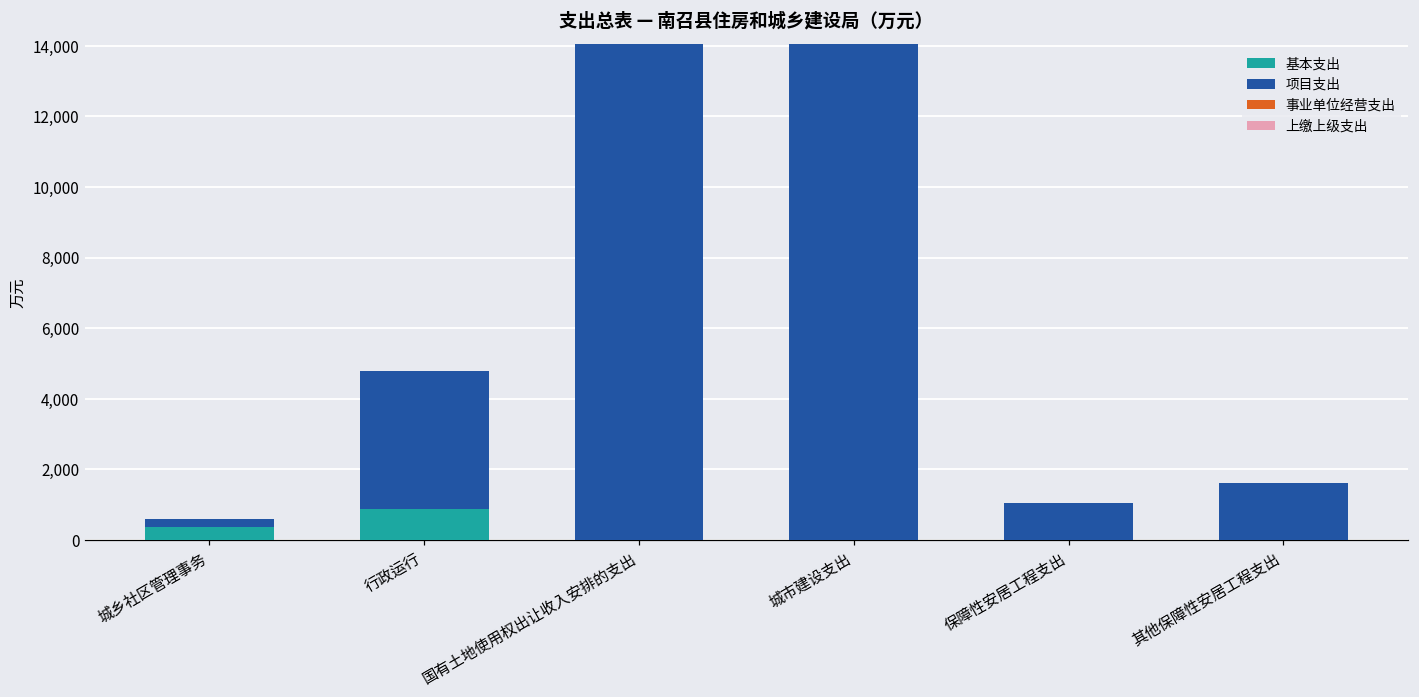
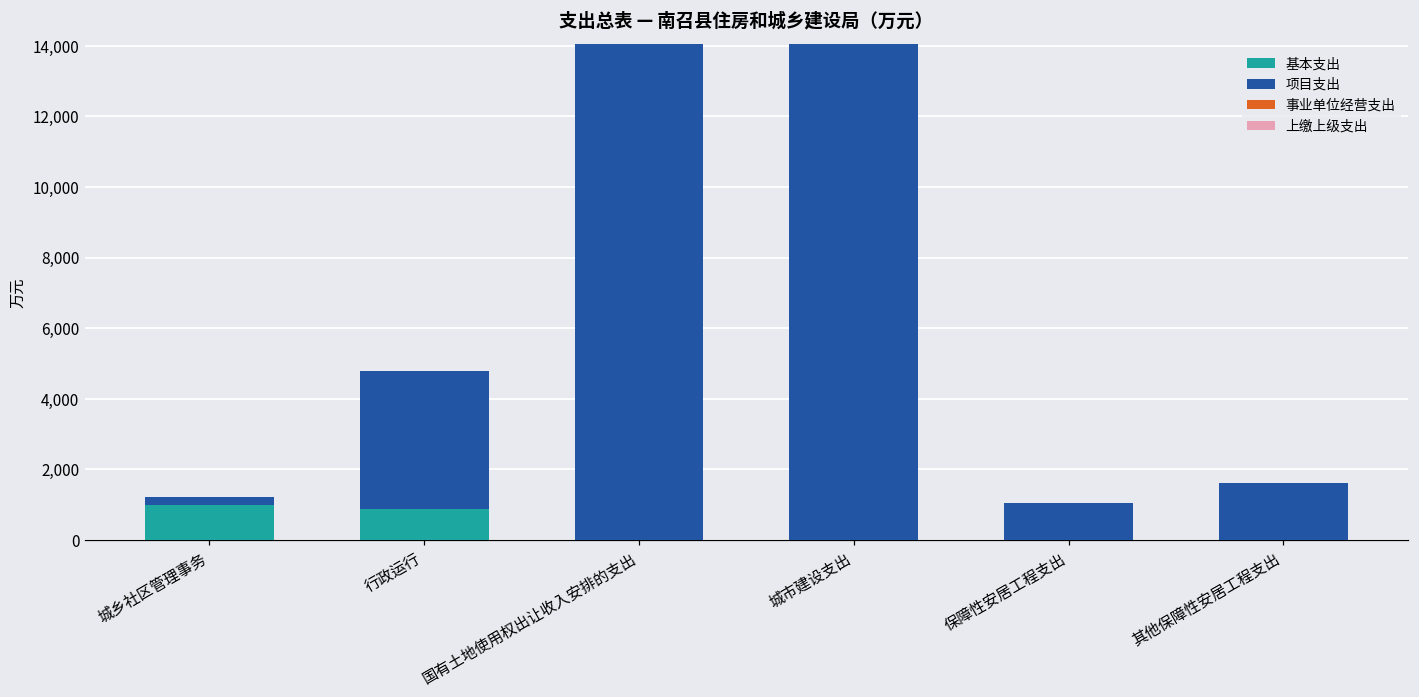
基本支出, 城乡社区管理事务: 400 -> 1,000
